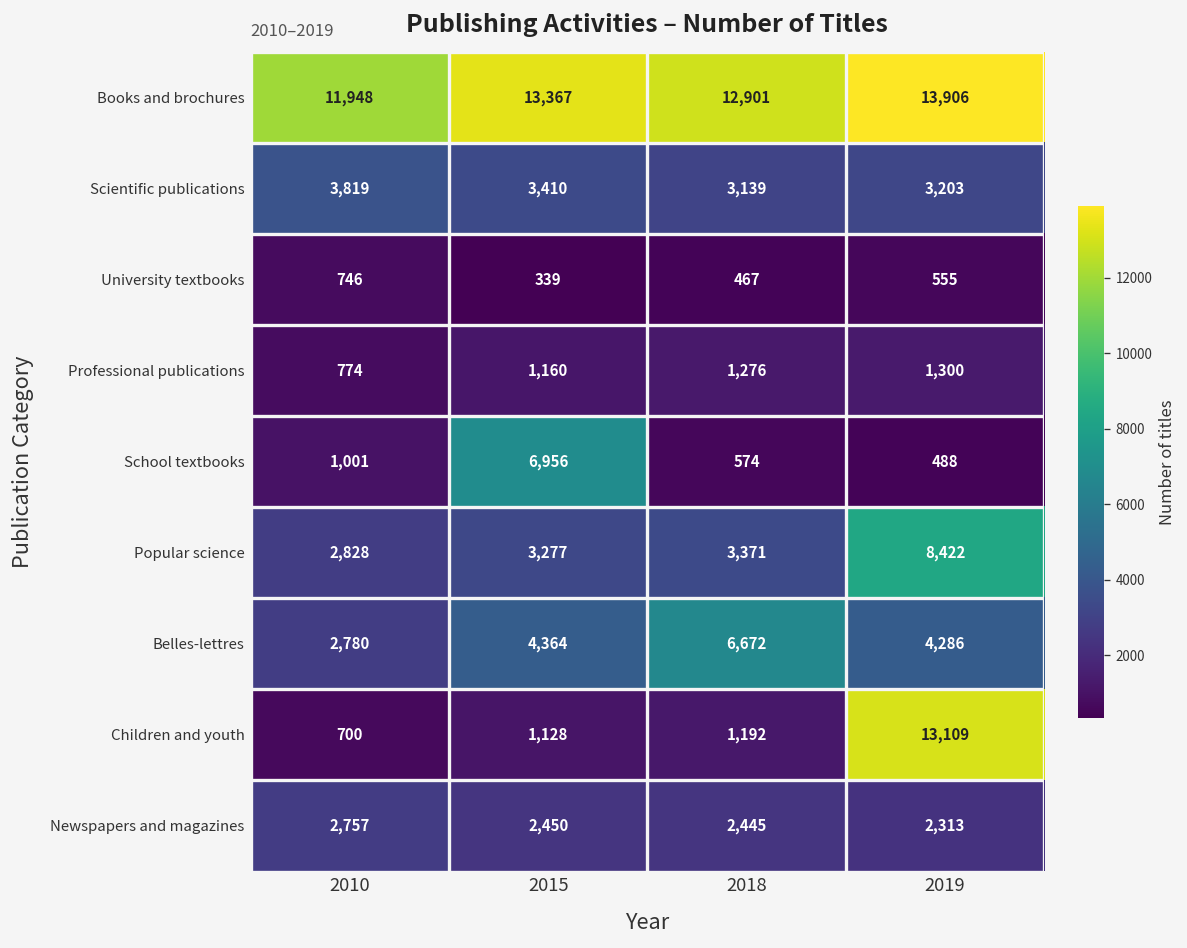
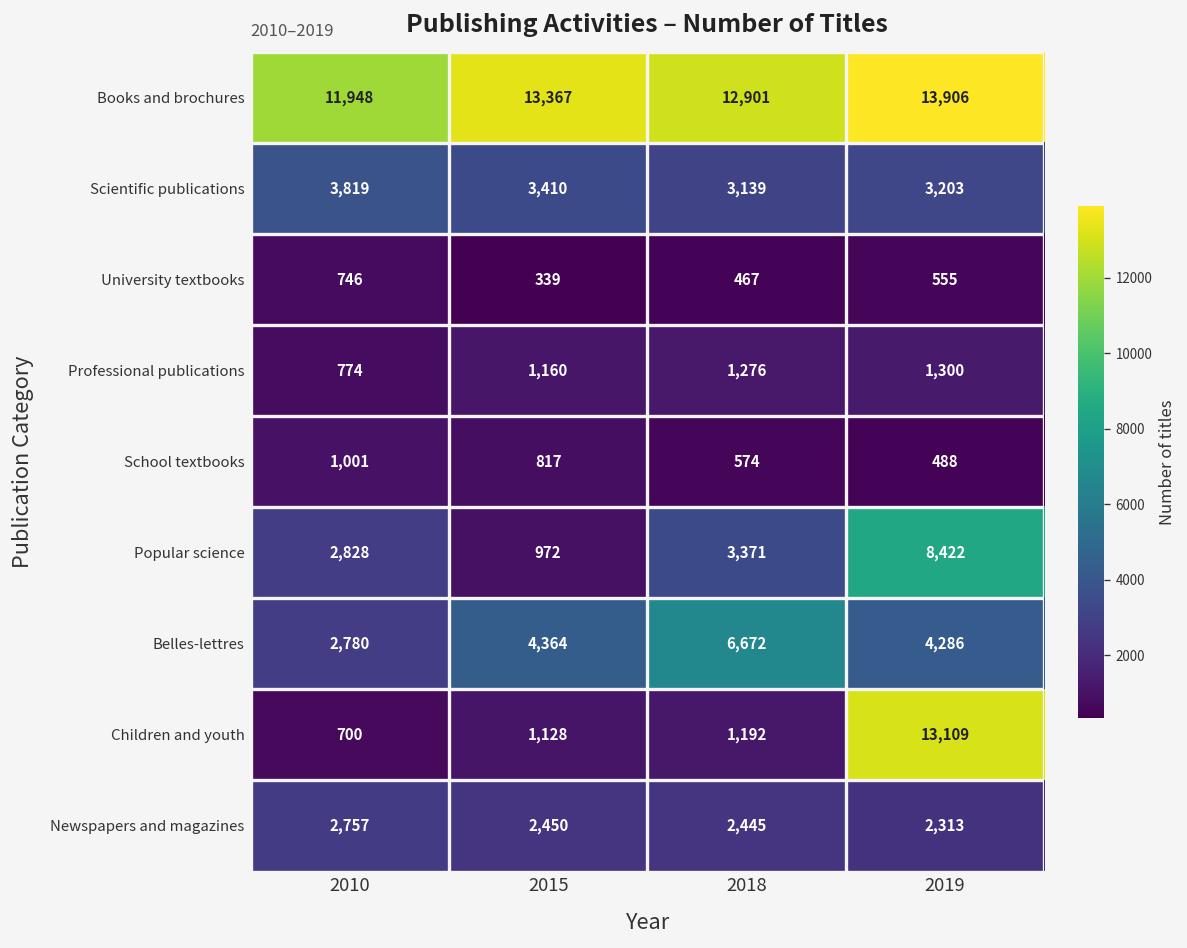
School textbooks, 2015: 6,956 -> 817
Popular science, 2015: 3,277 -> 972
